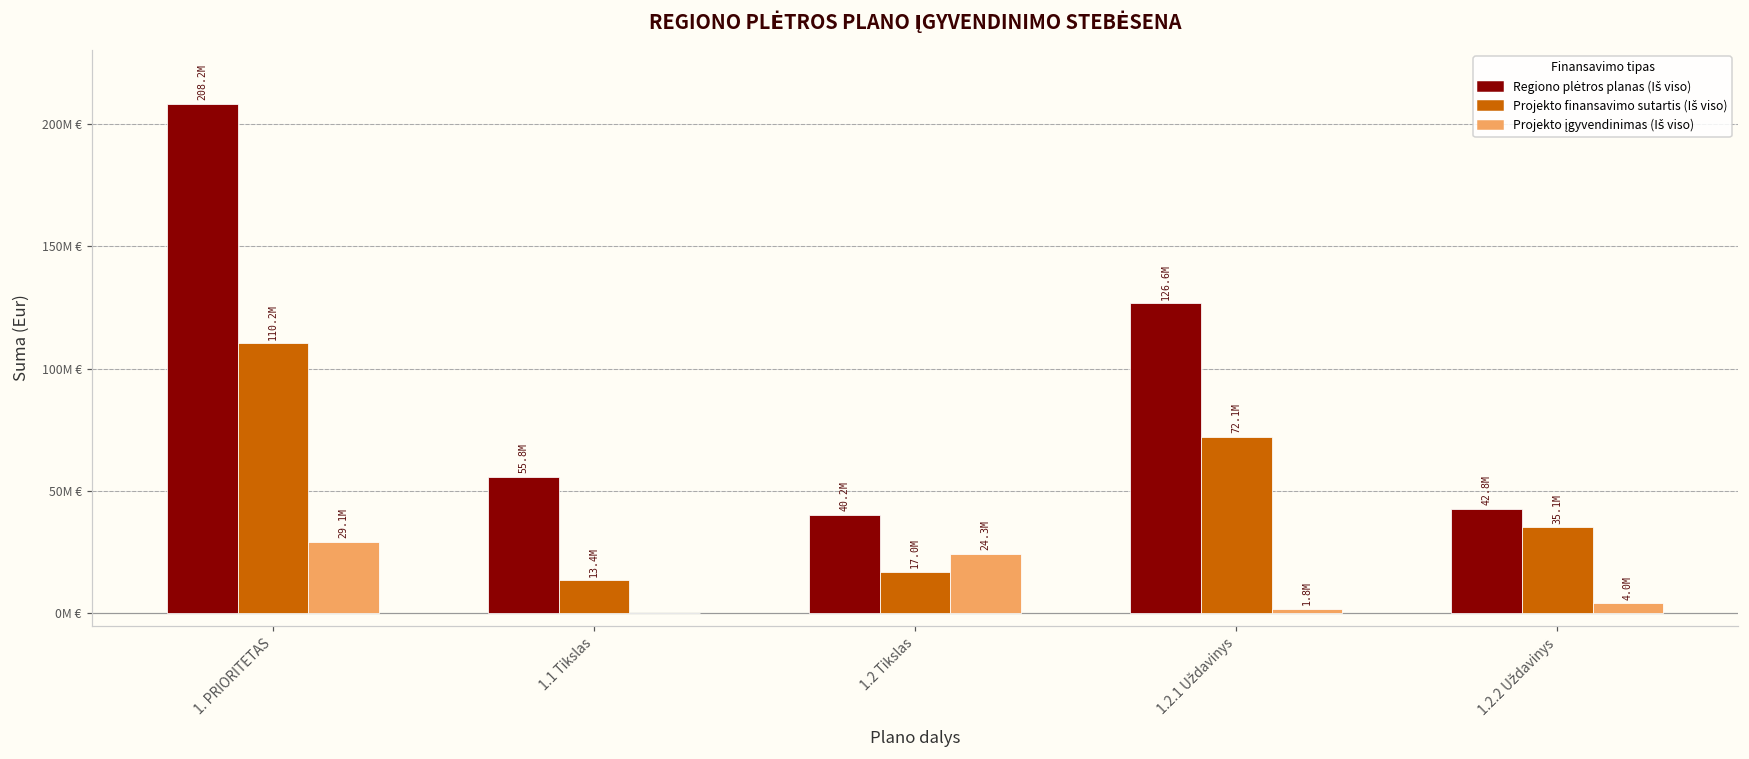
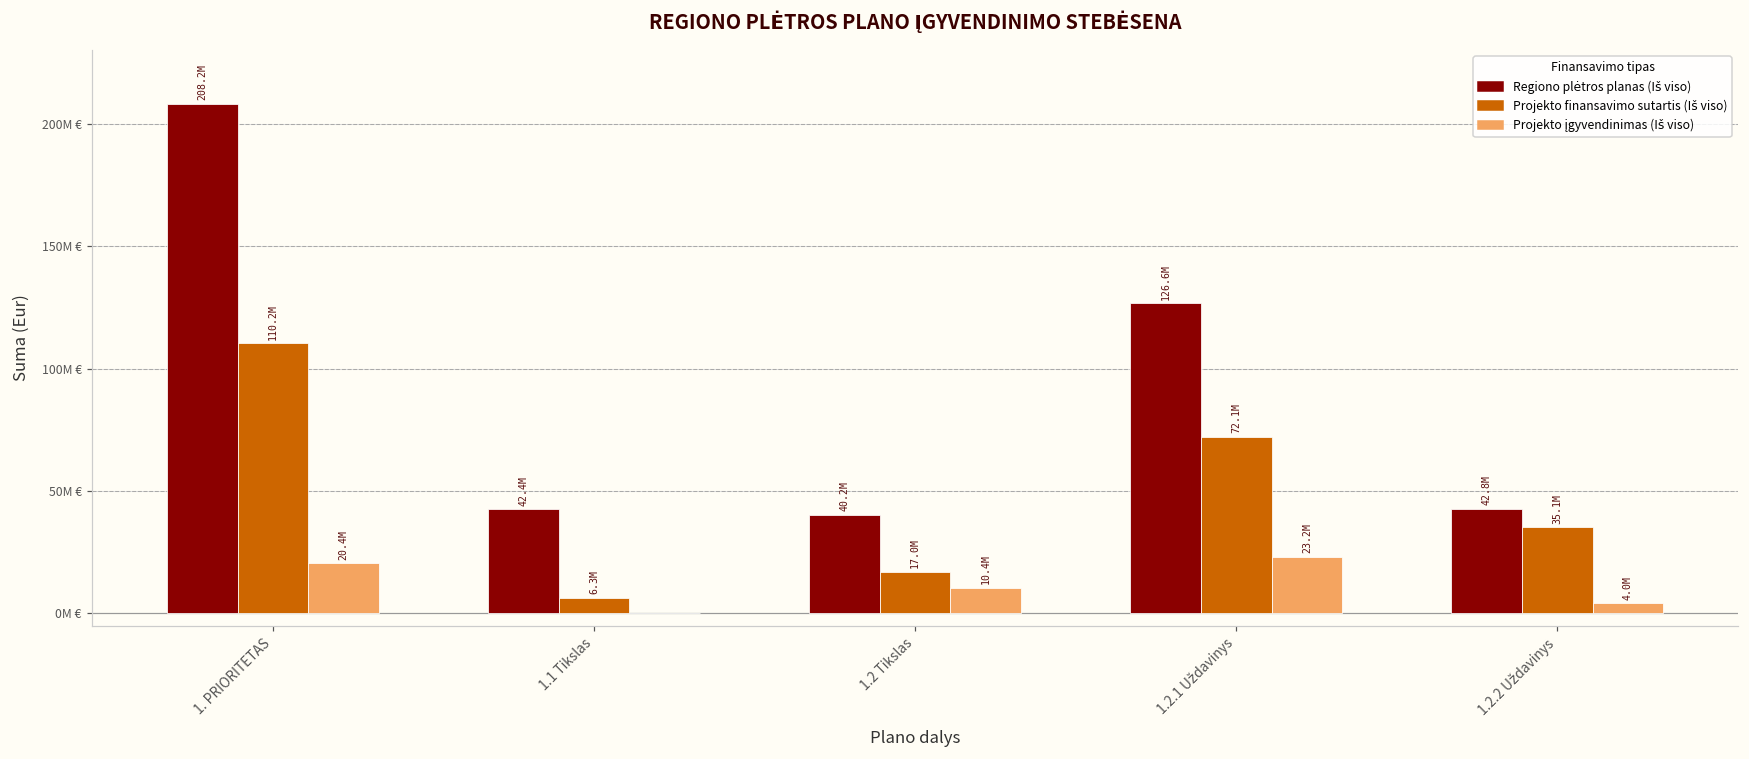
Projekto įgyvendinimas (Iš viso), 1. PRIORITETAS: 29.1M -> 20.4M
Regiono plėtros planas (Iš viso), 1.1 Tikslas: 55.8M -> 42.4M
Projekto finansavimo sutartis (Iš viso), 1.1 Tikslas: 13.4M -> 6.3M
Projekto įgyvendinimas (Iš viso), 1.2 Tikslas: 24.3M -> 10.4M
Projekto įgyvendinimas (Iš viso), 1.2.1 Uždavinys: 1.8M -> 23.2M
